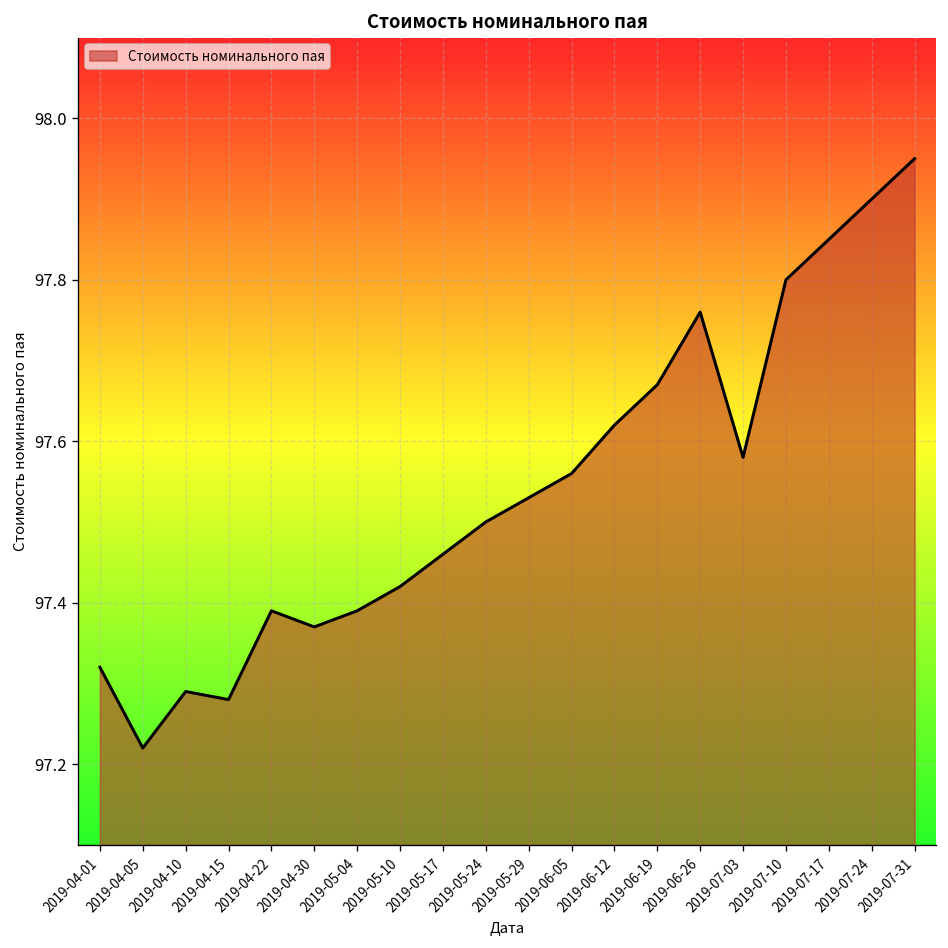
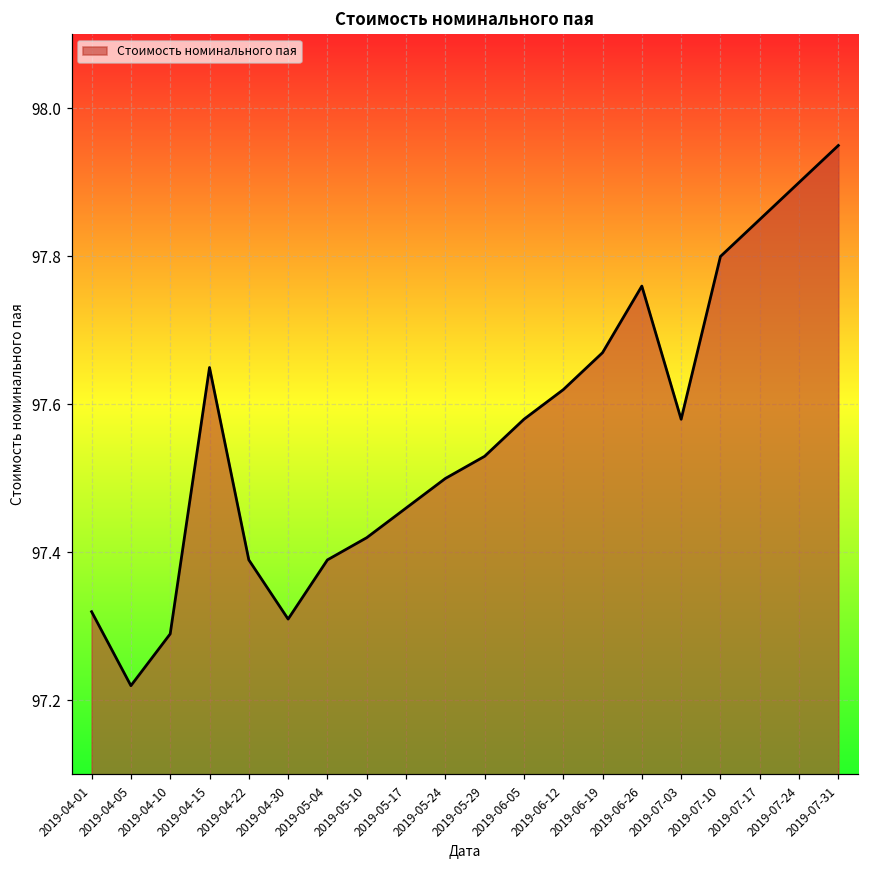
2019-04-15: 97.28 -> 97.65
2019-04-30: 97.37 -> 97.31
2019-06-05: 97.56 -> 97.58
